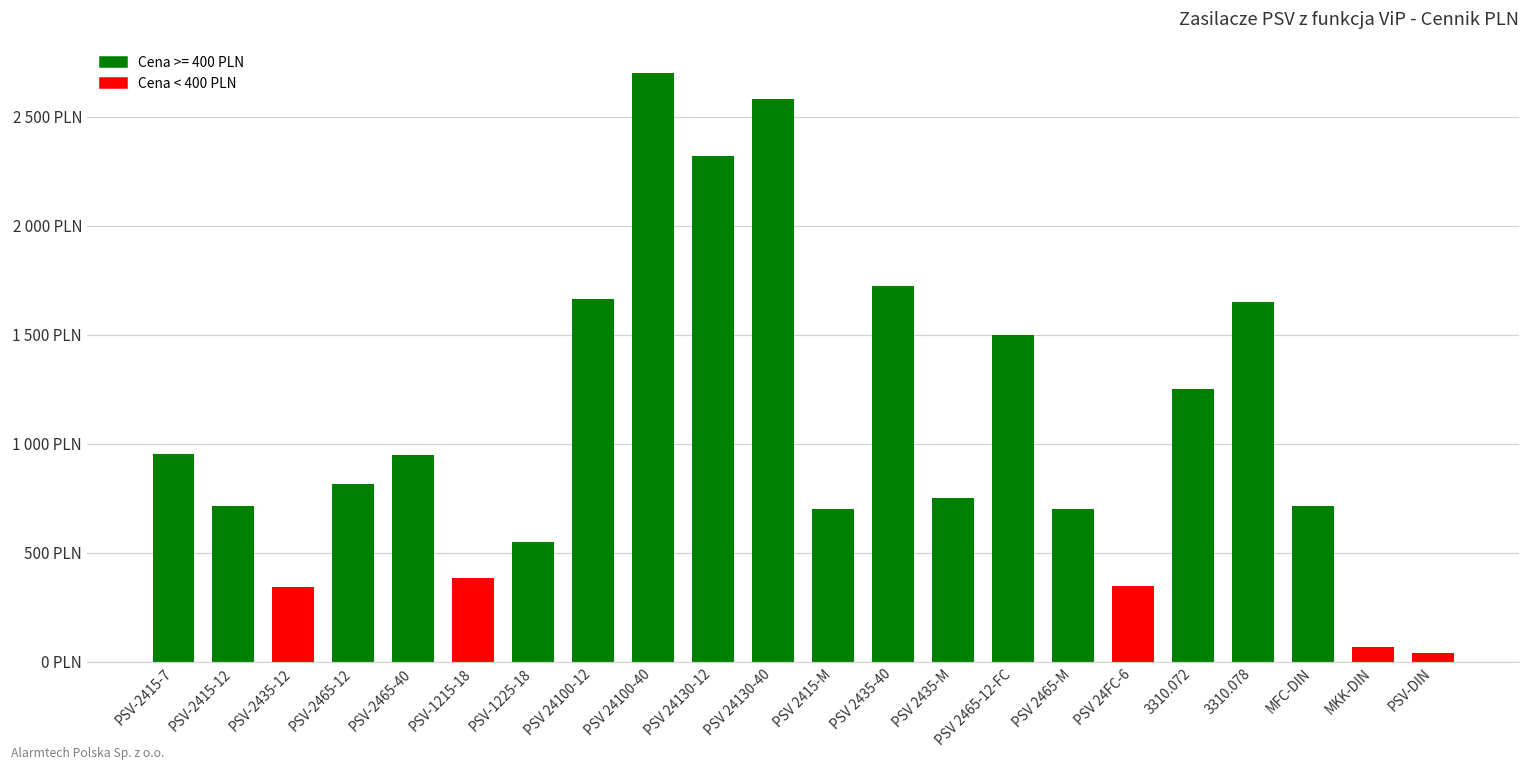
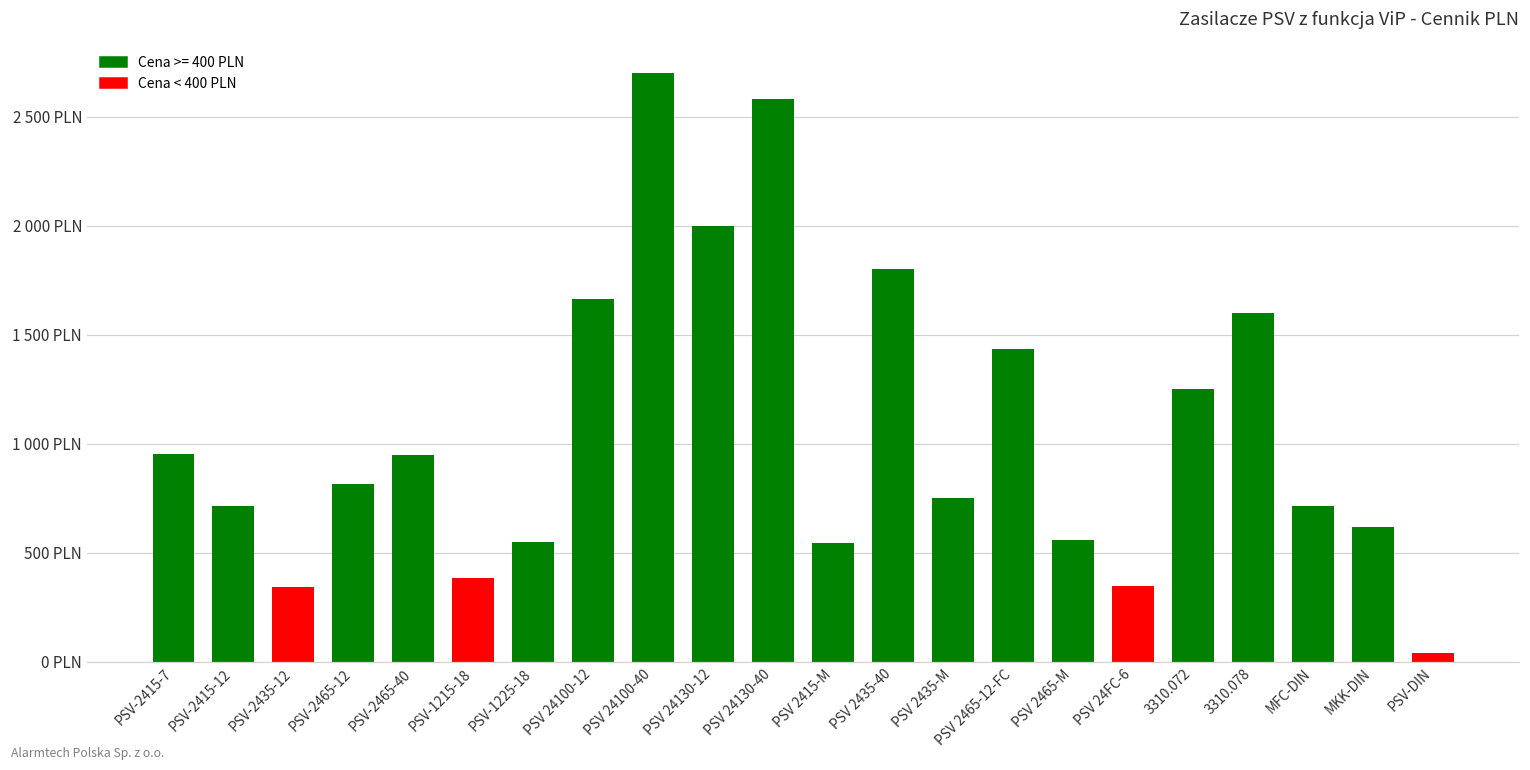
PSV 24130-12: 2320 PLN -> 2000 PLN
PSV 2415-M: 700 PLN -> 540 PLN
PSV 2435-40: 1720 PLN -> 1800 PLN
PSV 2465-12-FC: 1500 PLN -> 1430 PLN
PSV 2465-M: 700 PLN -> 560 PLN
3310.078: 1650 PLN -> 1600 PLN
MKK-DIN: 70 PLN -> 620 PLN
